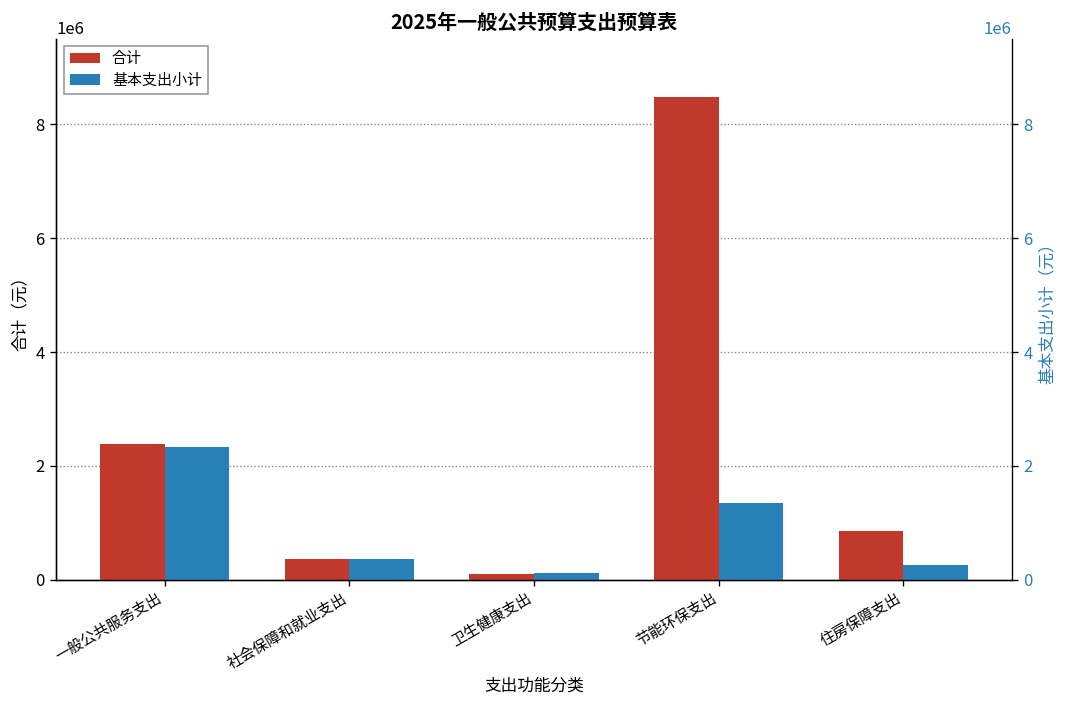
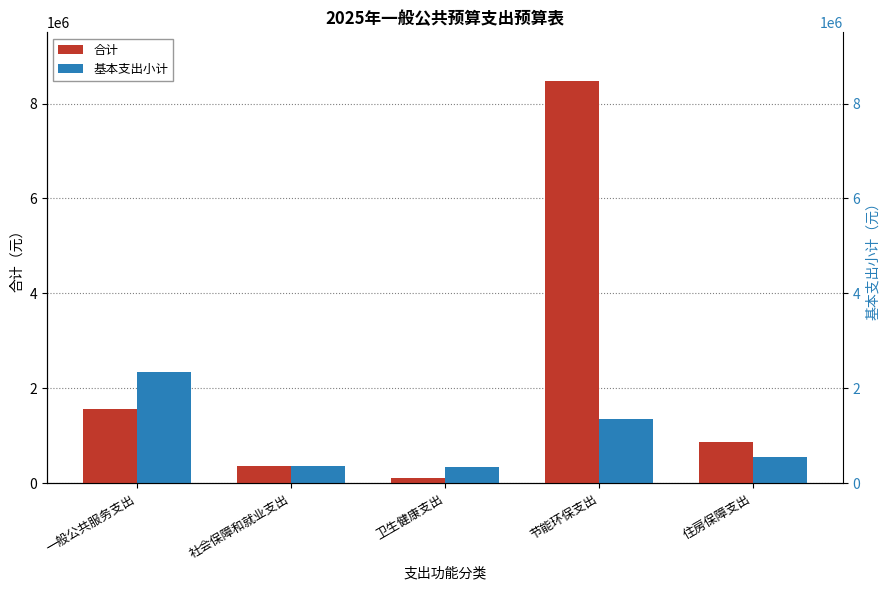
合计, 一般公共服务支出: 2400000 -> 1600000
基本支出小计, 卫生健康支出: 100000 -> 300000
基本支出小计, 住房保障支出: 300000 -> 600000
